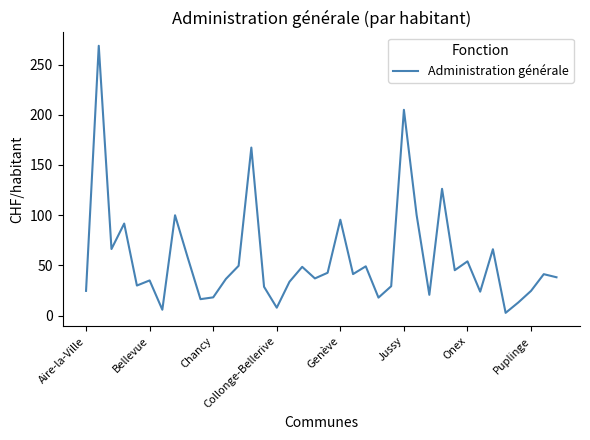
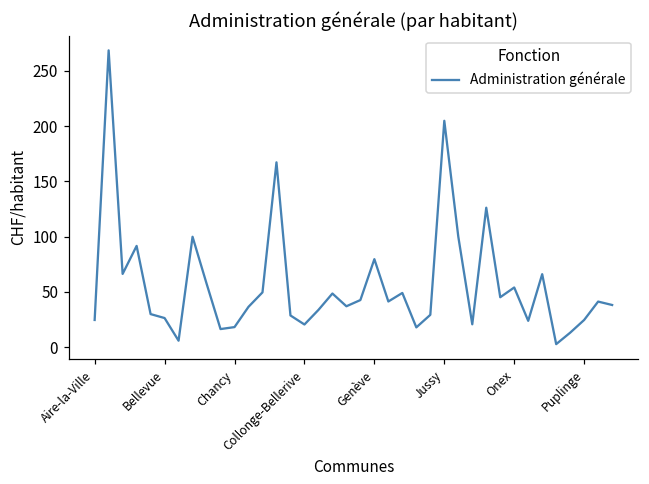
Bellevue: 35 -> 26
Collonge-Bellerive: 8 -> 21
Genève: 96 -> 80
